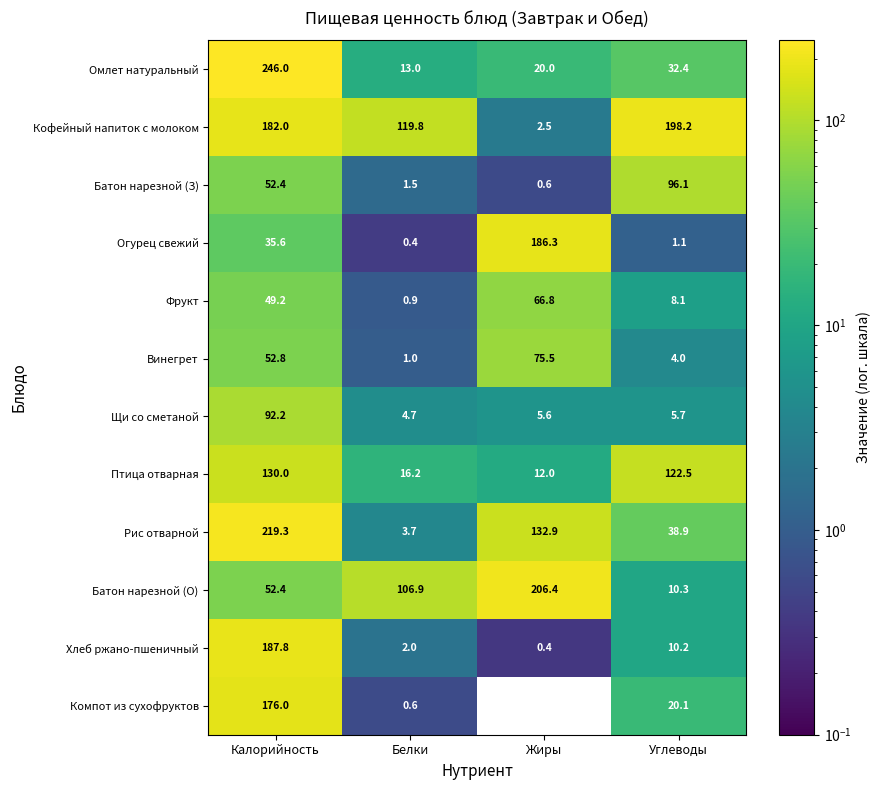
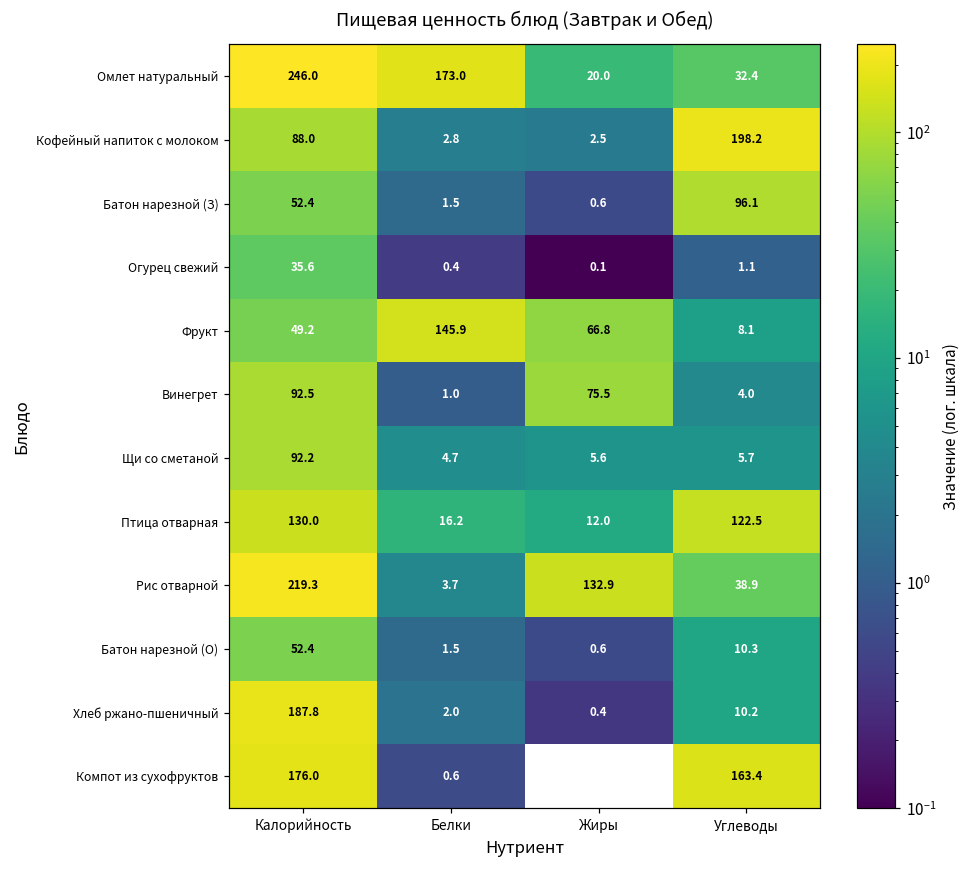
Омлет натуральный, Белки: 13.0 -> 173.0
Кофейный напиток с молоком, Калорийность: 182.0 -> 88.0
Кофейный напиток с молоком, Белки: 119.8 -> 2.8
Огурец свежий, Жиры: 186.3 -> 0.1
Фрукт, Белки: 0.9 -> 145.9
Винегрет, Калорийность: 52.8 -> 92.5
Батон нарезной (О), Белки: 106.9 -> 1.5
Батон нарезной (О), Жиры: 206.4 -> 0.6
Компот из сухофруктов, Углеводы: 20.1 -> 163.4
